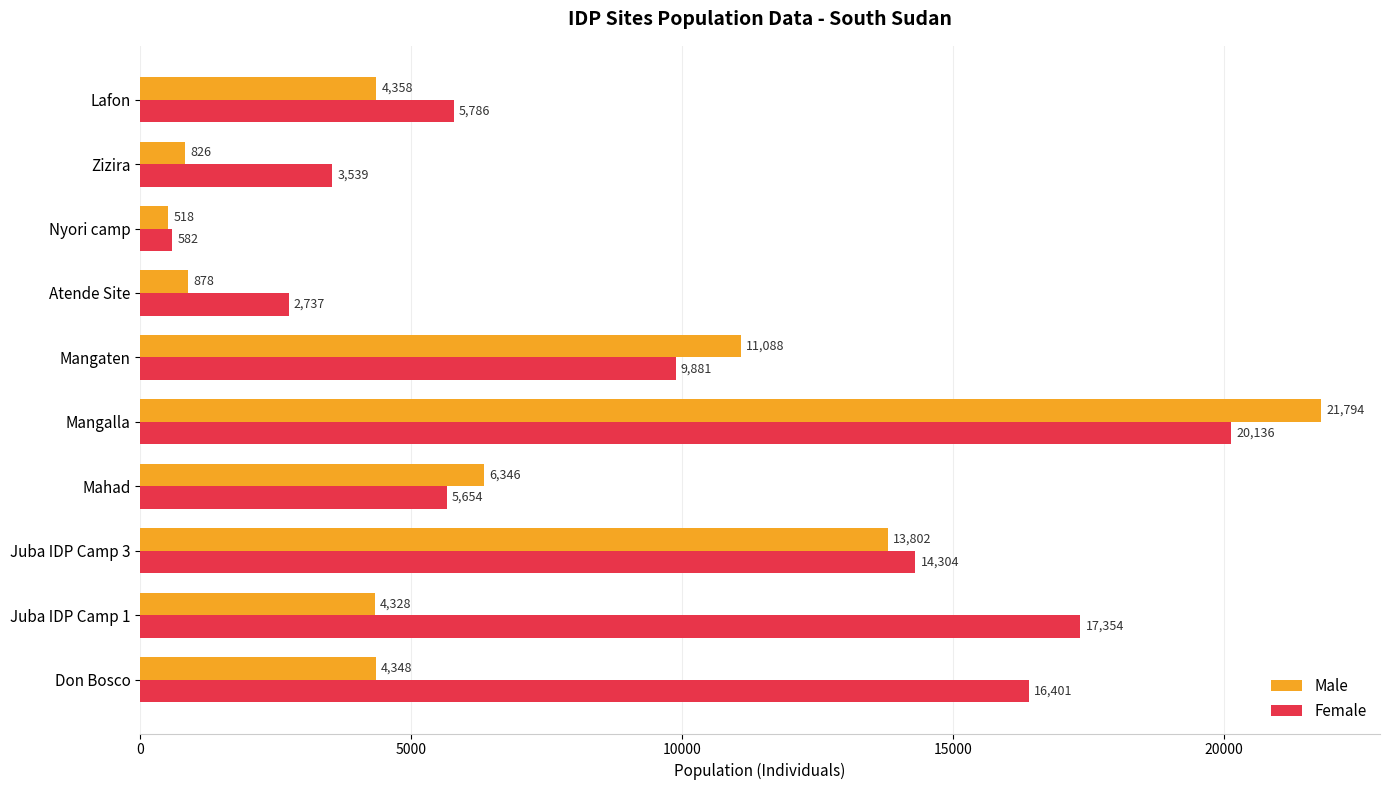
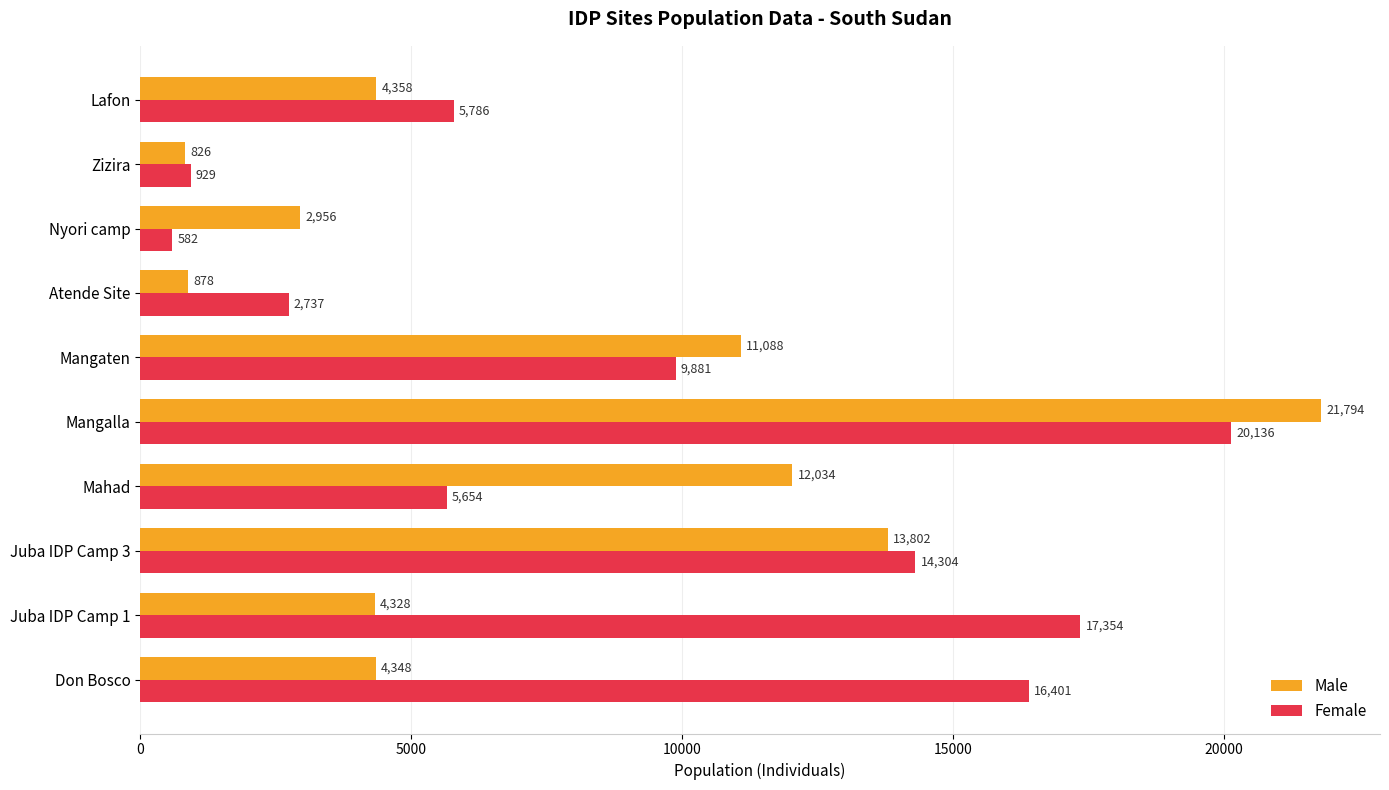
Female, Zizira: 3,539 -> 929
Male, Nyori camp: 518 -> 2,956
Male, Mahad: 6,346 -> 12,034
